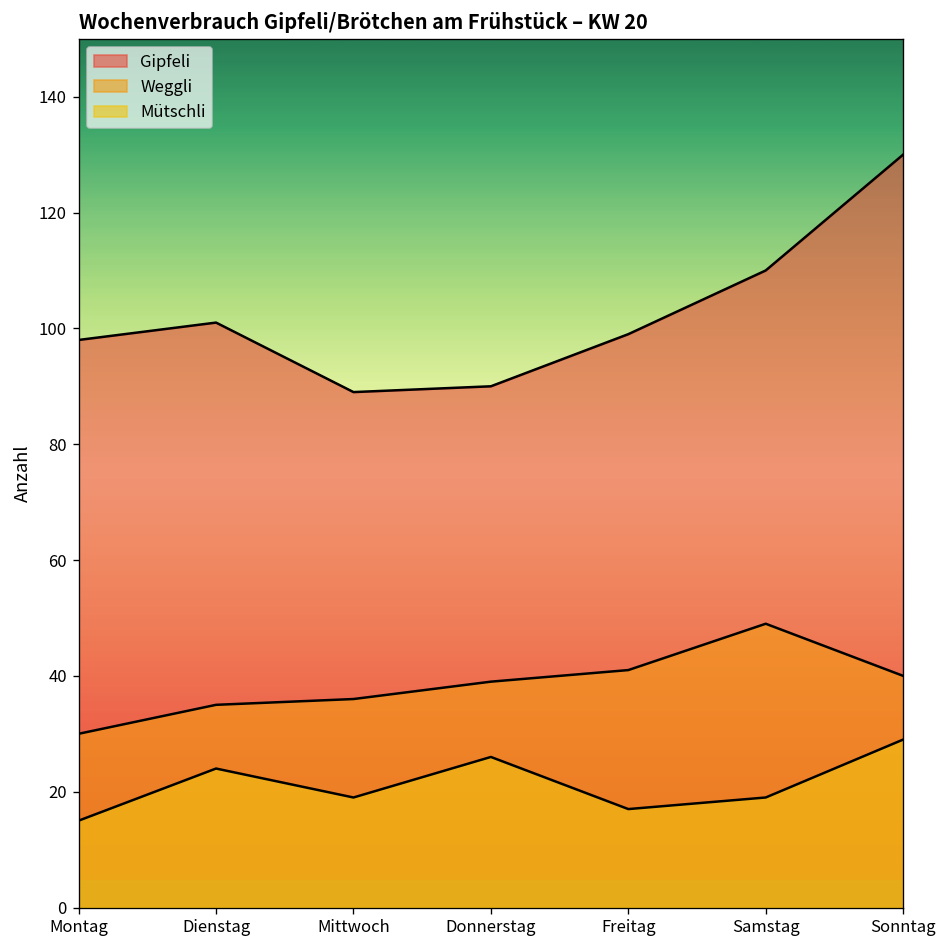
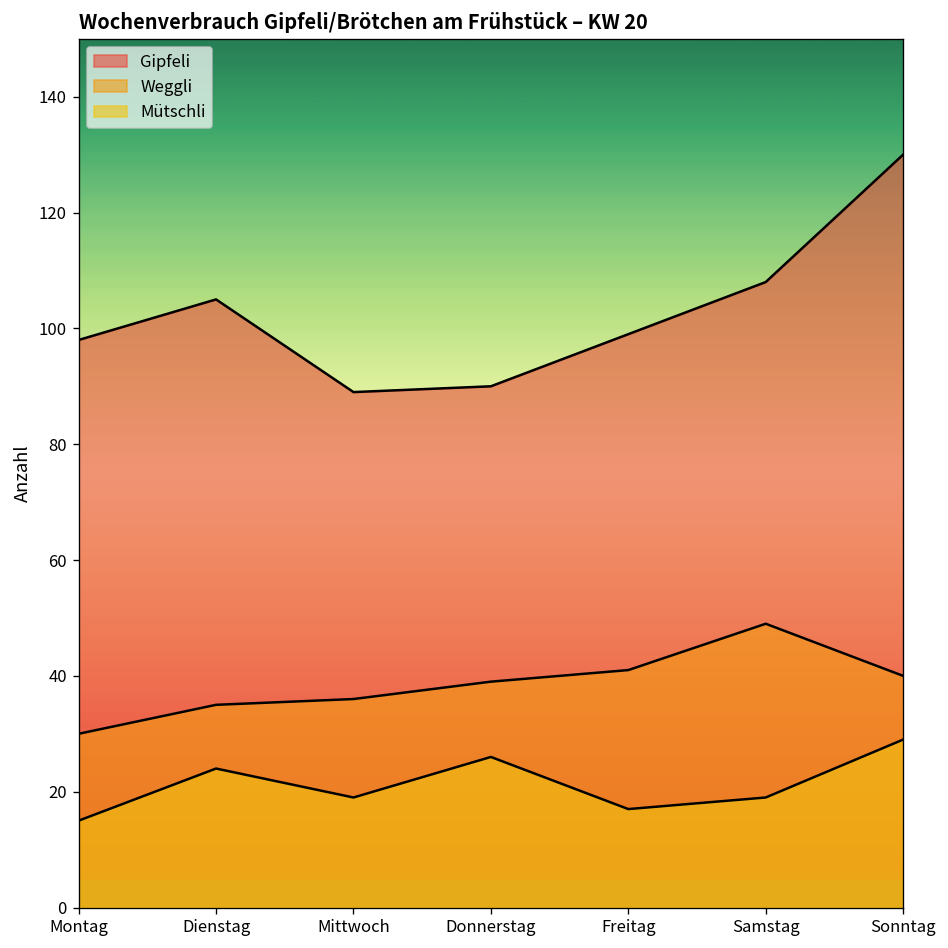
Gipfeli, Dienstag: 101 -> 105
Gipfeli, Samstag: 110 -> 108
